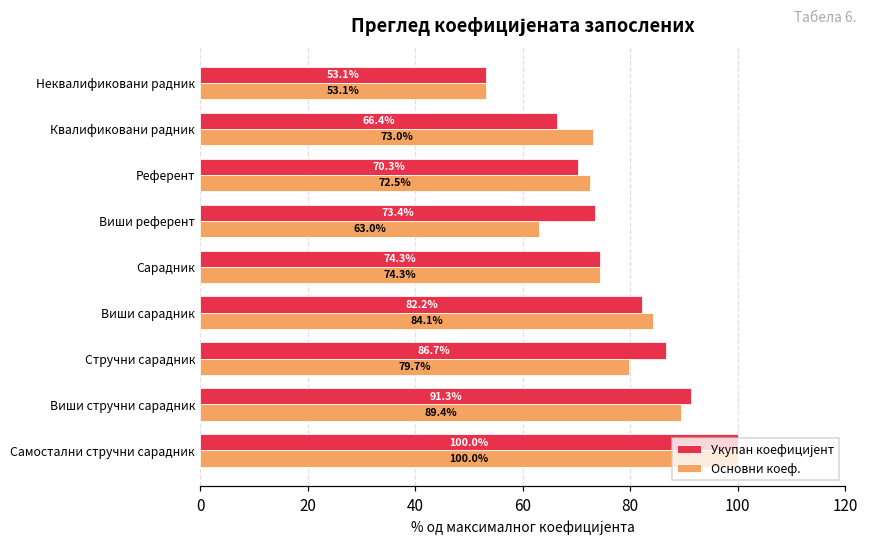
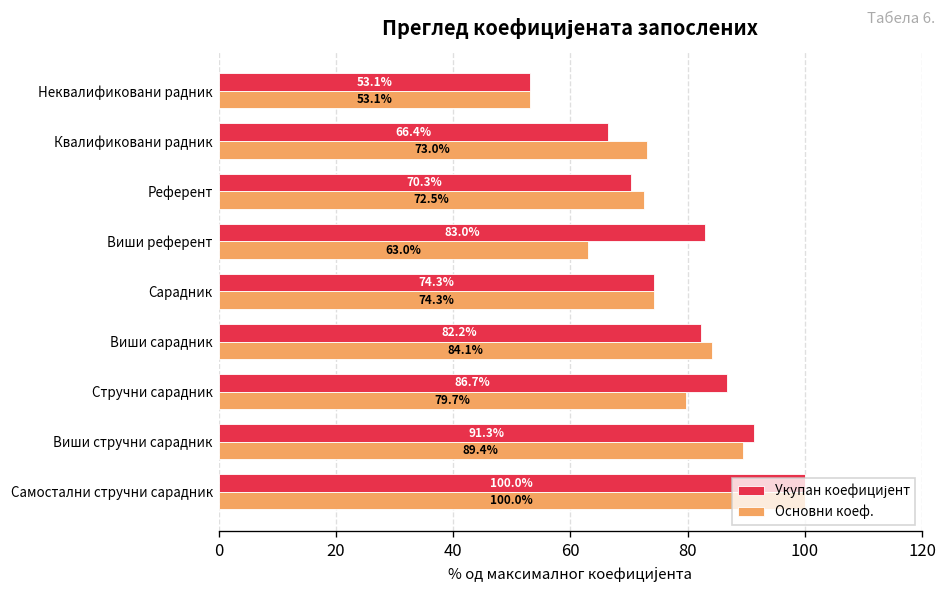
Укупан коефицијент, Виши референт: 73.4% -> 83.0%
